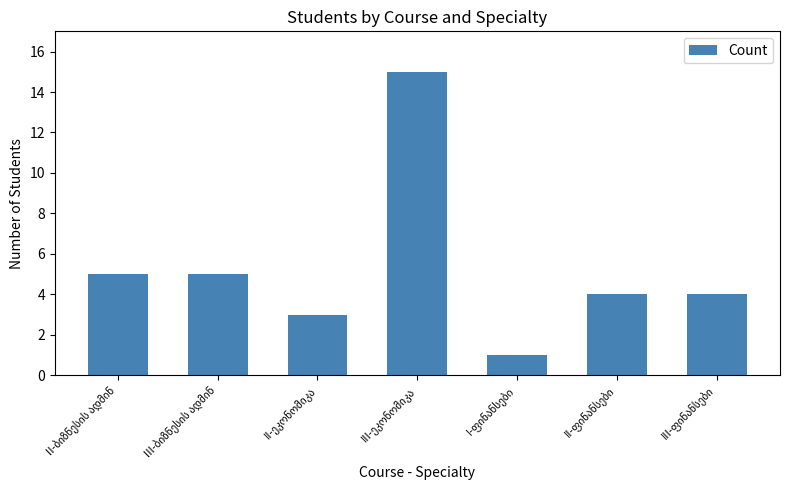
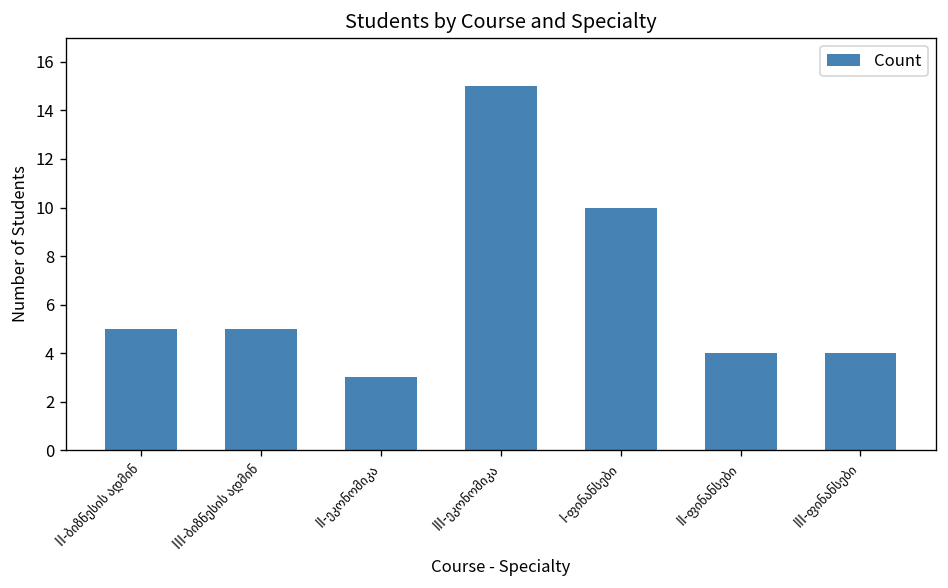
I-ფინანსები: 1 -> 10
